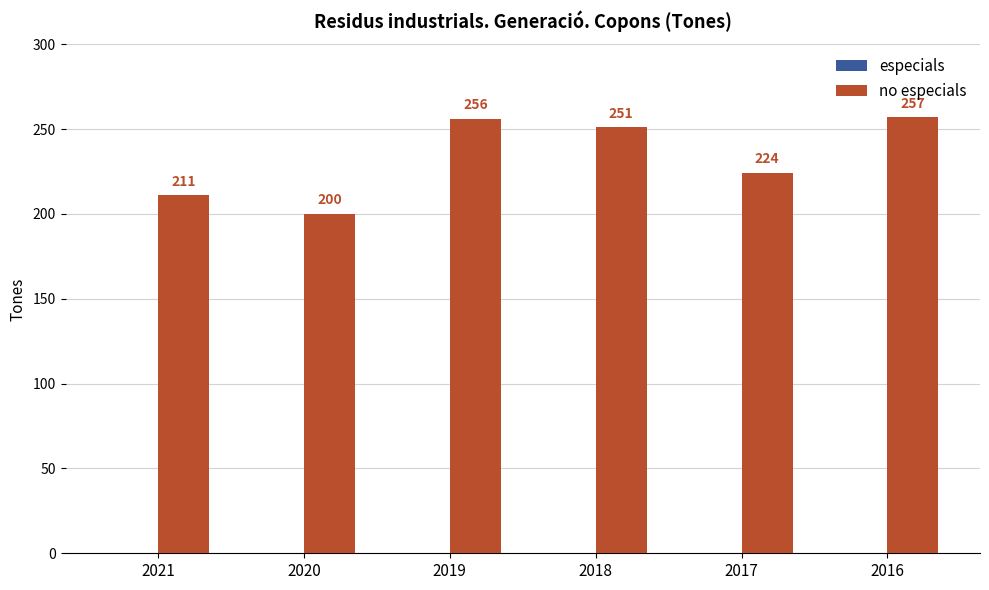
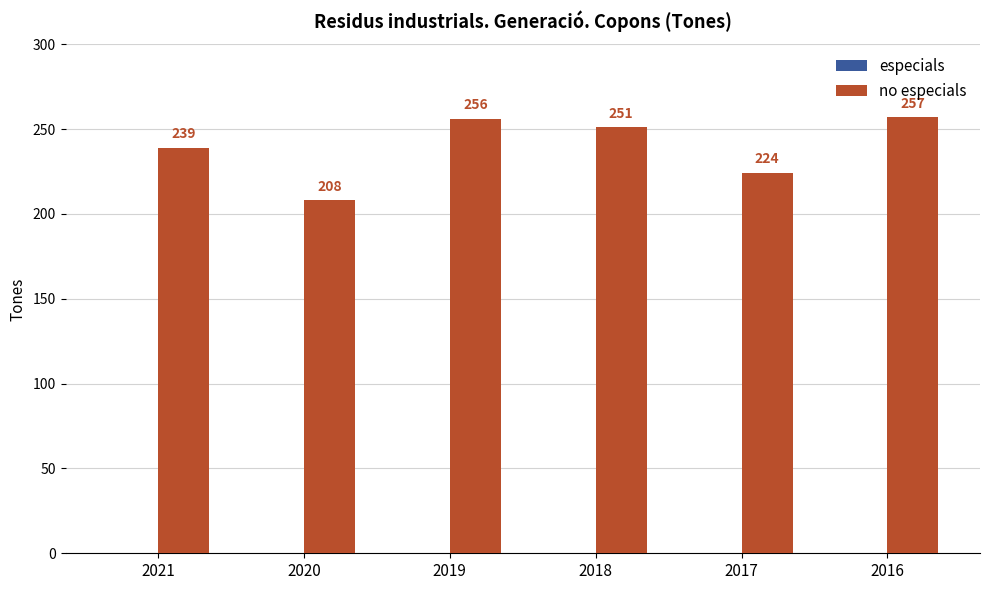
no especials, 2021: 211 -> 239
no especials, 2020: 200 -> 208
